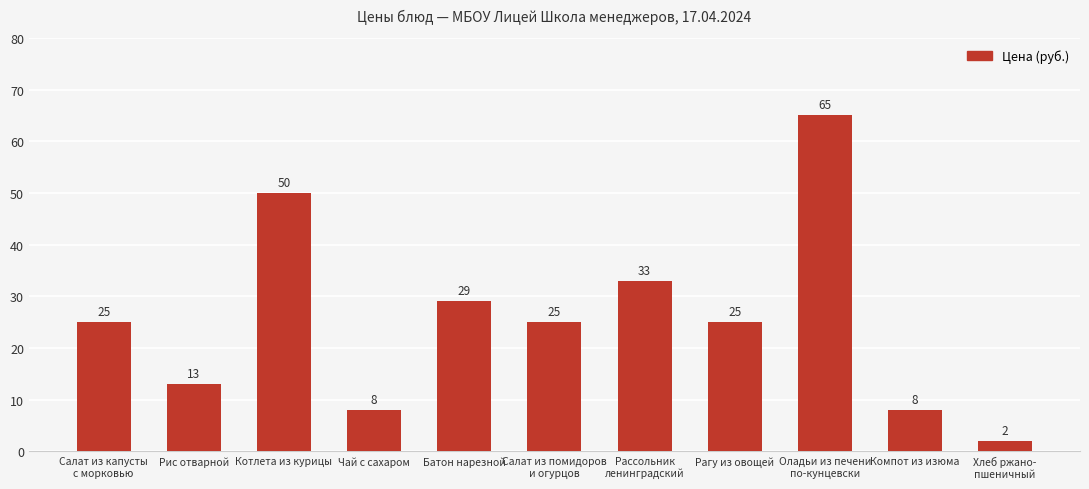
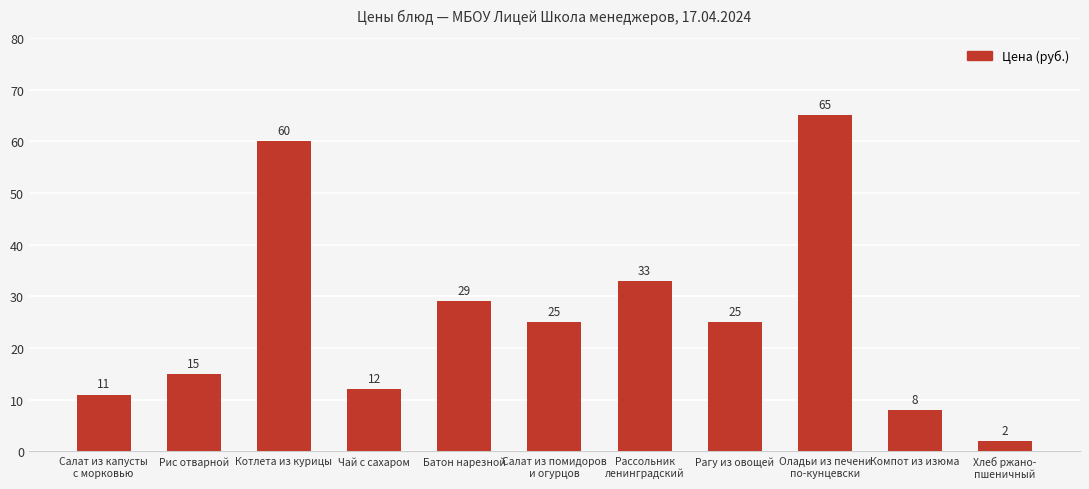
Салат из капусты с морковью: 25 -> 11
Рис отварной: 13 -> 15
Котлета из курицы: 50 -> 60
Чай с сахаром: 8 -> 12
